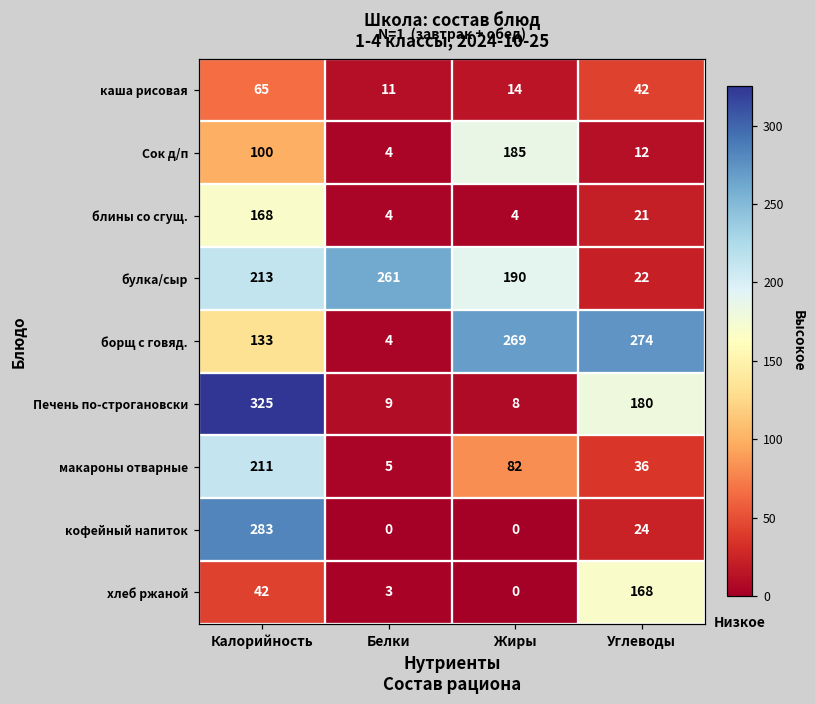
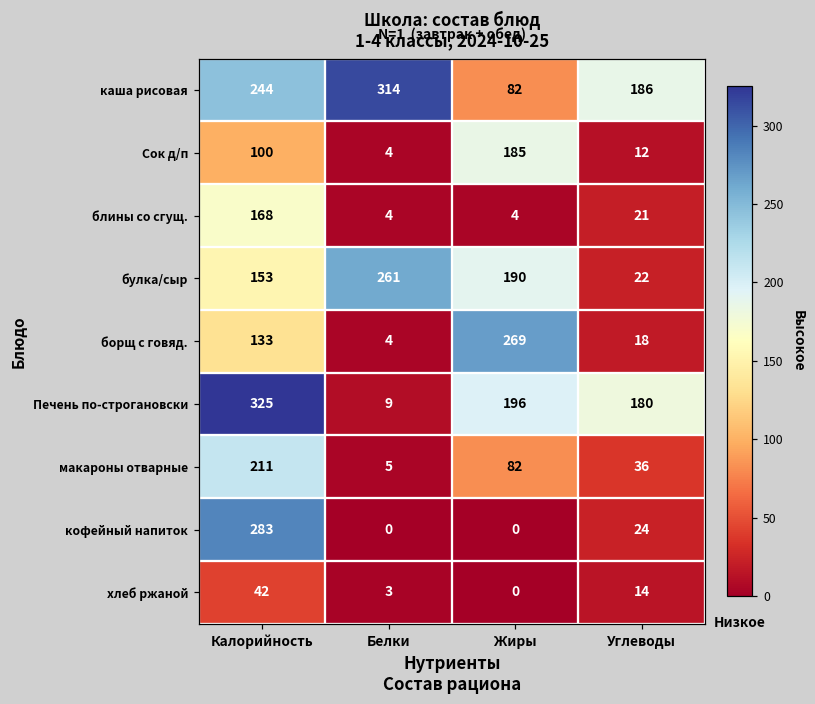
каша рисовая, Калорийность: 65 -> 244
каша рисовая, Белки: 11 -> 314
каша рисовая, Жиры: 14 -> 82
каша рисовая, Углеводы: 42 -> 186
булка/сыр, Калорийность: 213 -> 153
борщ с говяд., Углеводы: 274 -> 18
Печень по-строгановски, Жиры: 8 -> 196
хлеб ржаной, Углеводы: 168 -> 14
